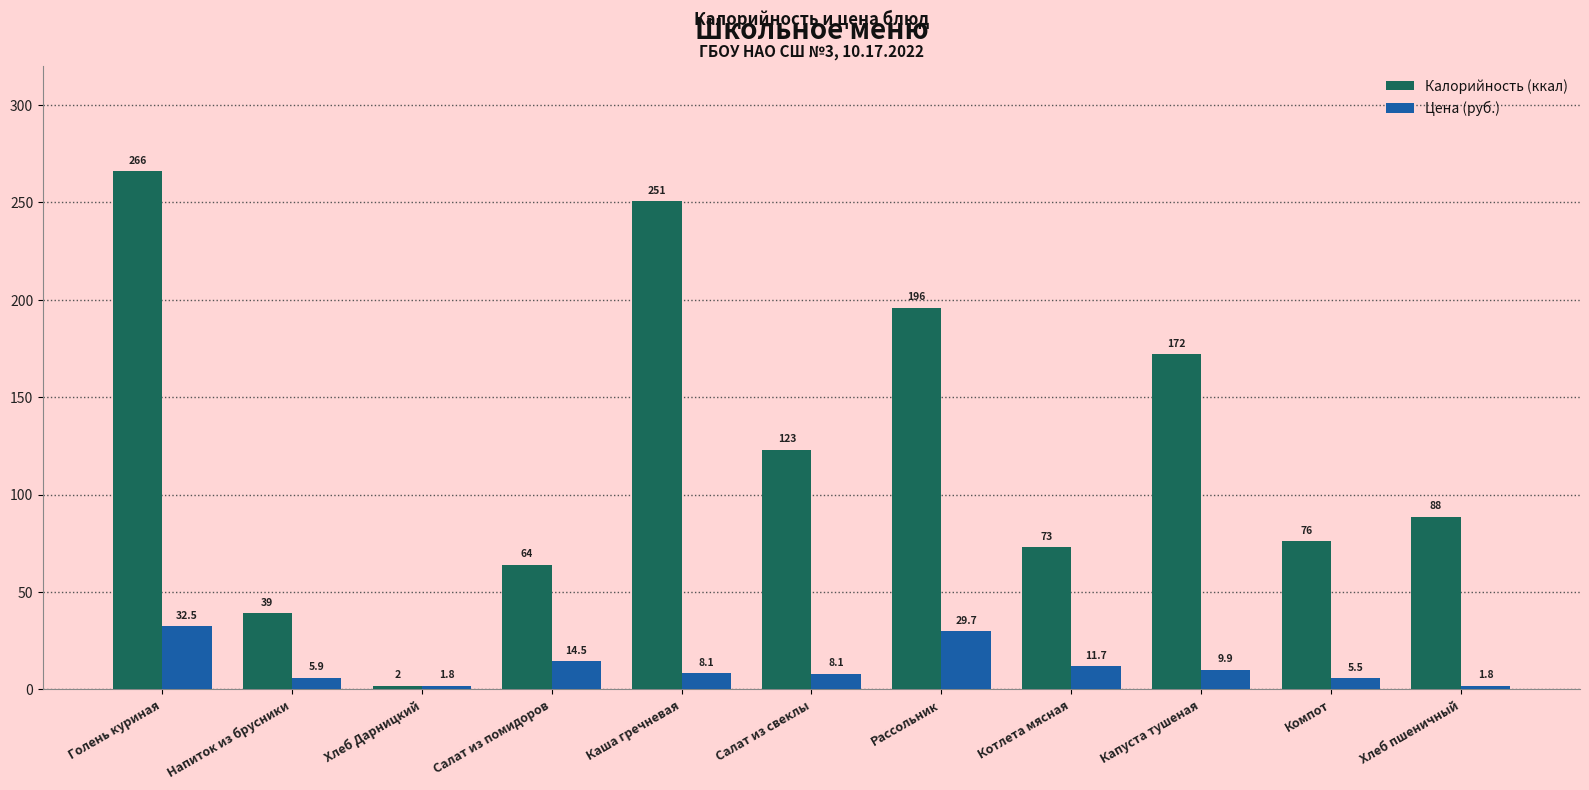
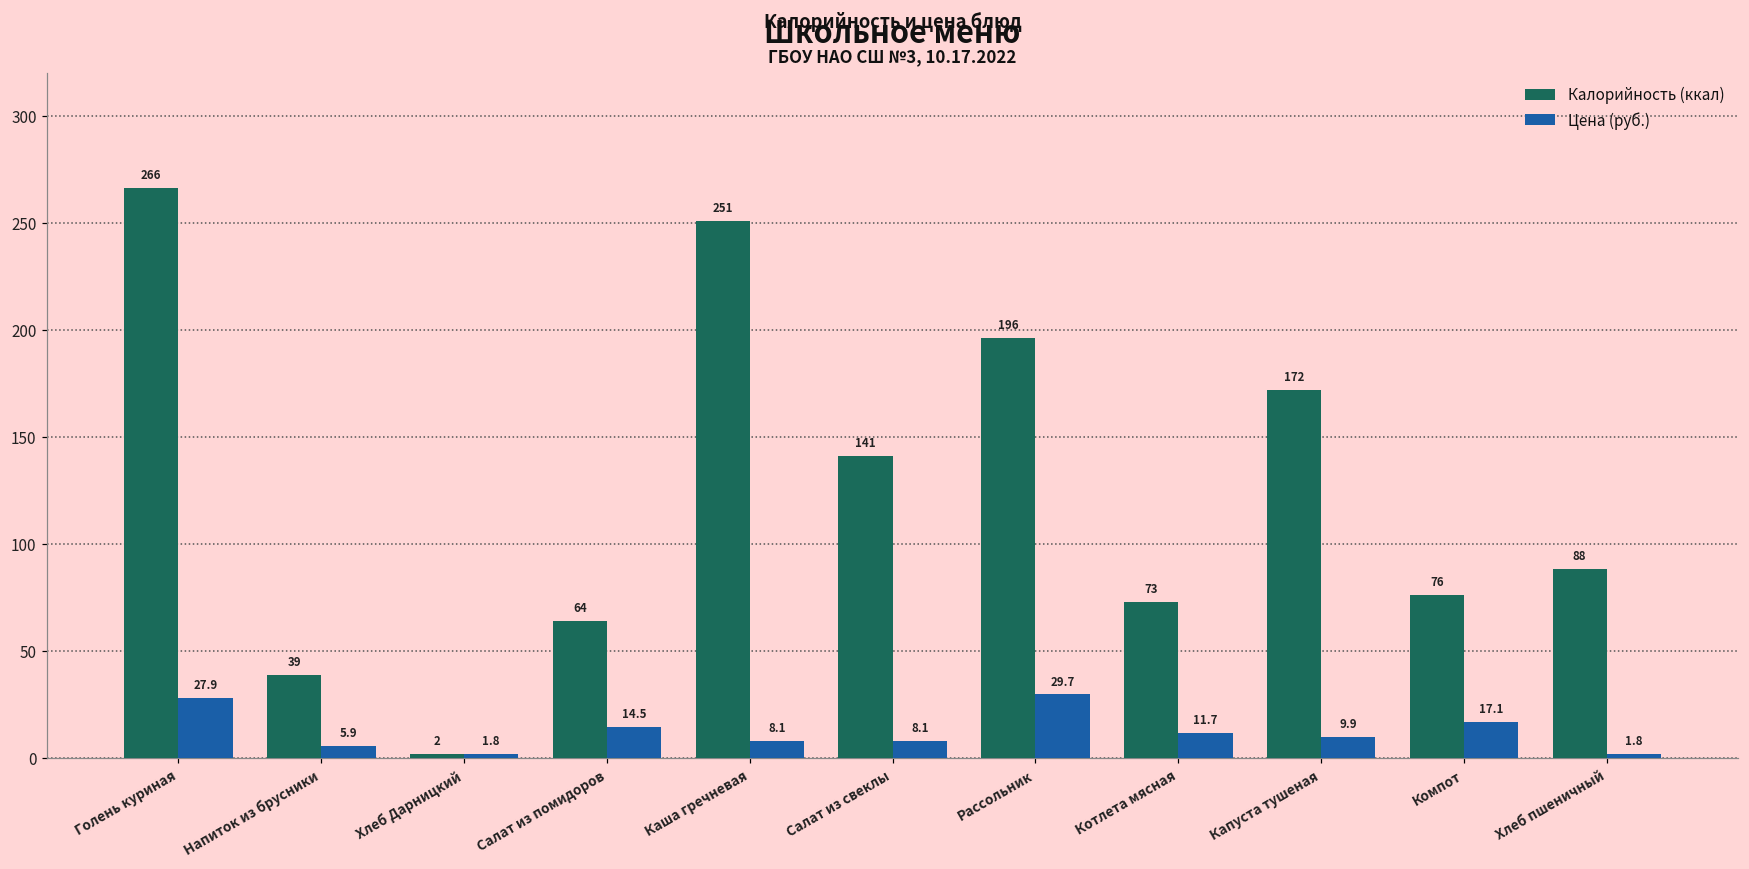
Цена (руб.), Голень куриная: 32.5 -> 27.9
Калорийность (ккал), Салат из свеклы: 123 -> 141
Цена (руб.), Компот: 5.5 -> 17.1
